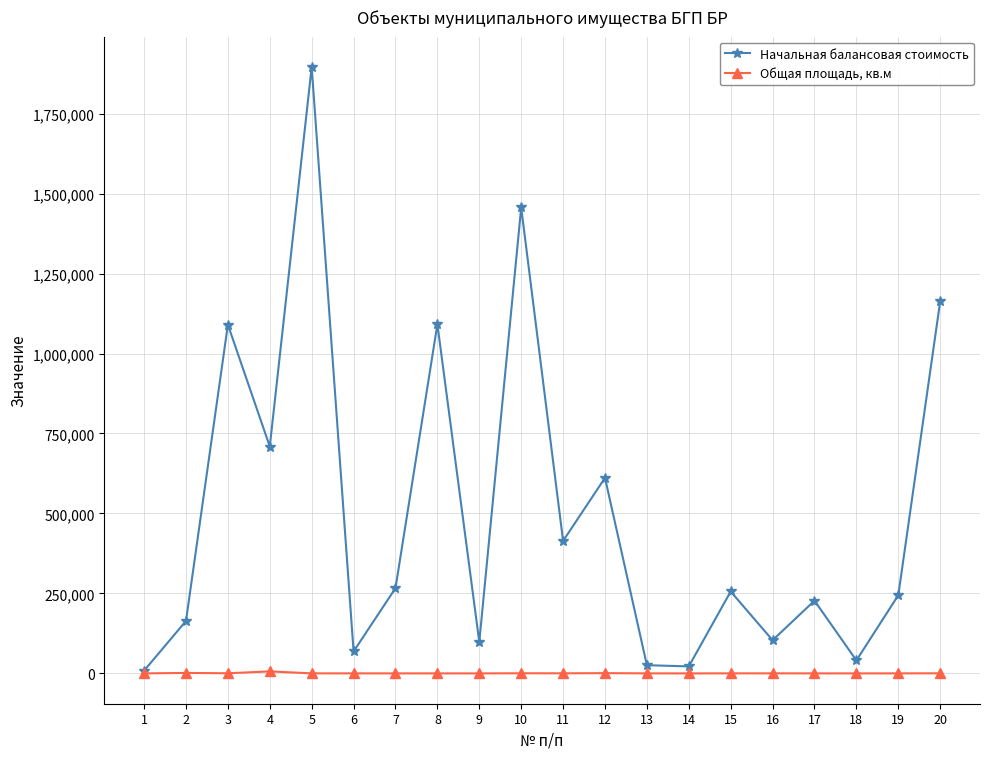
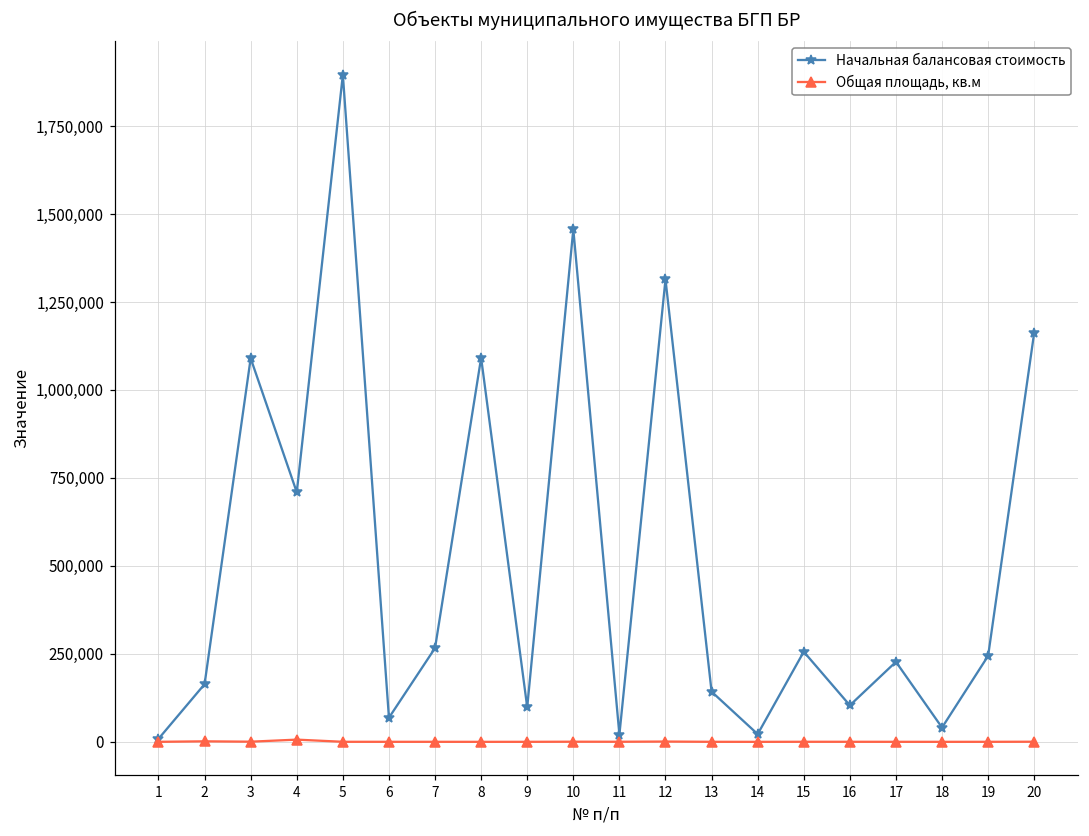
Начальная балансовая стоимость, 11: 410,000 -> 20,000
Начальная балансовая стоимость, 12: 610,000 -> 1,310,000
Начальная балансовая стоимость, 13: 30,000 -> 140,000
